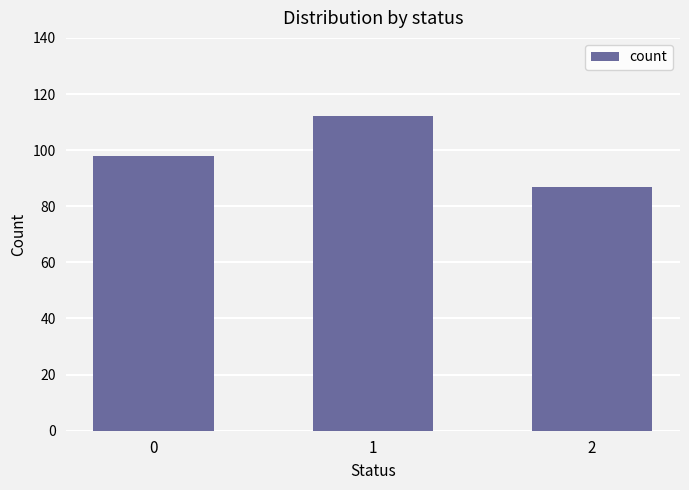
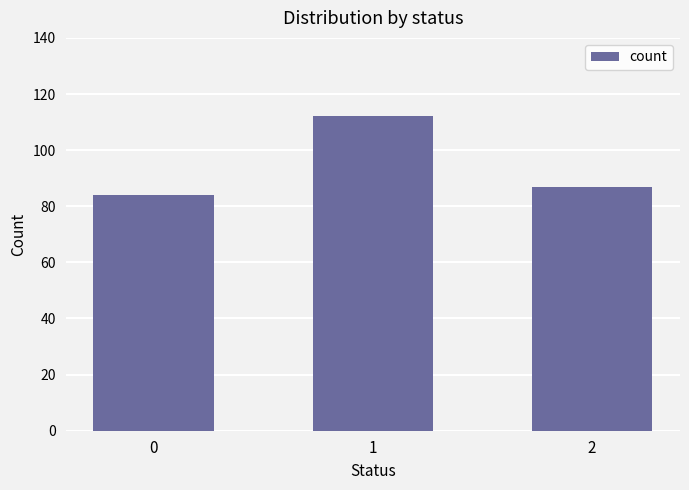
0: 98 -> 84
